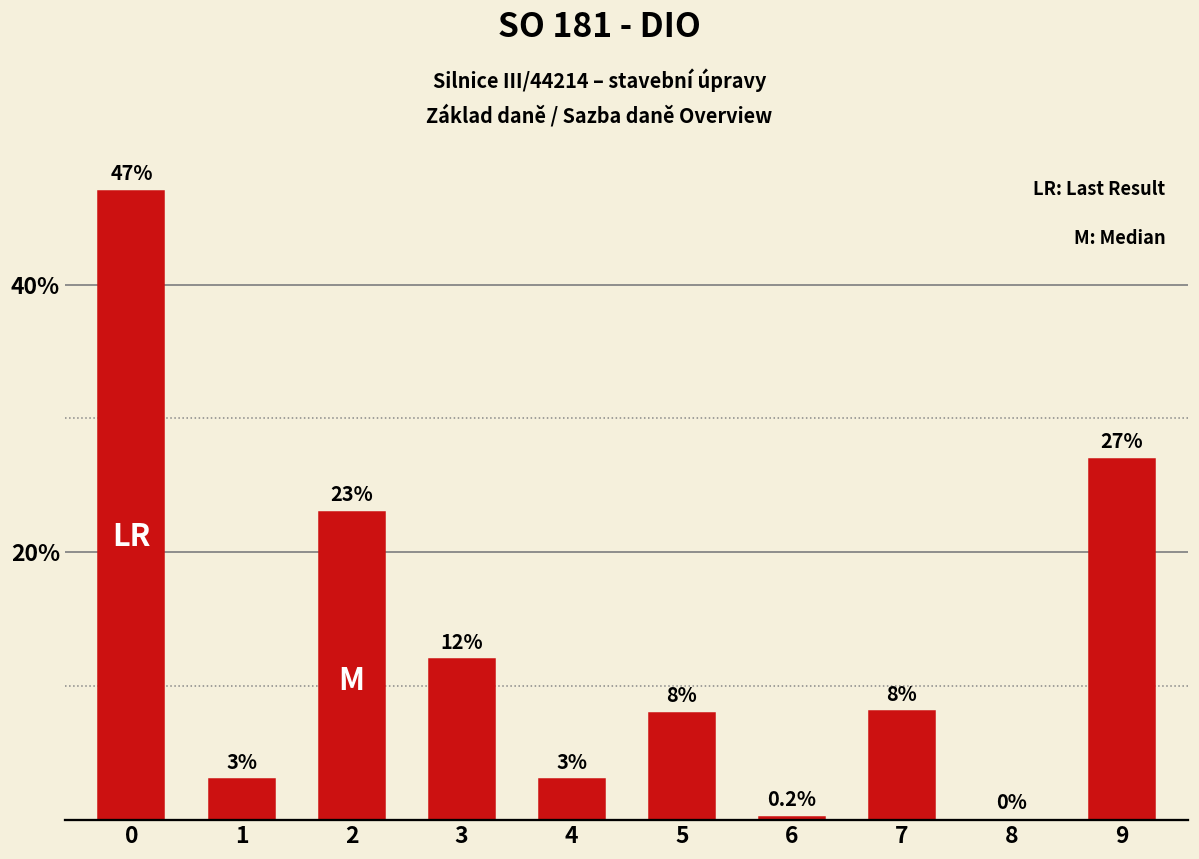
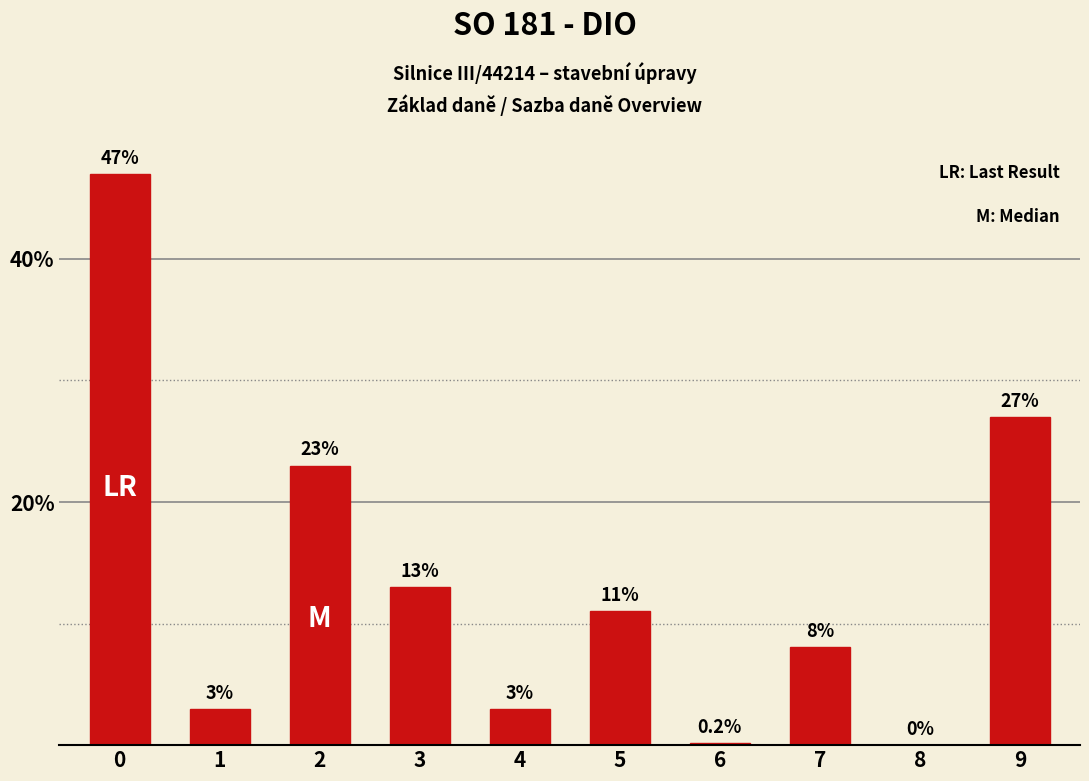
3: 12% -> 13%
5: 8% -> 11%
